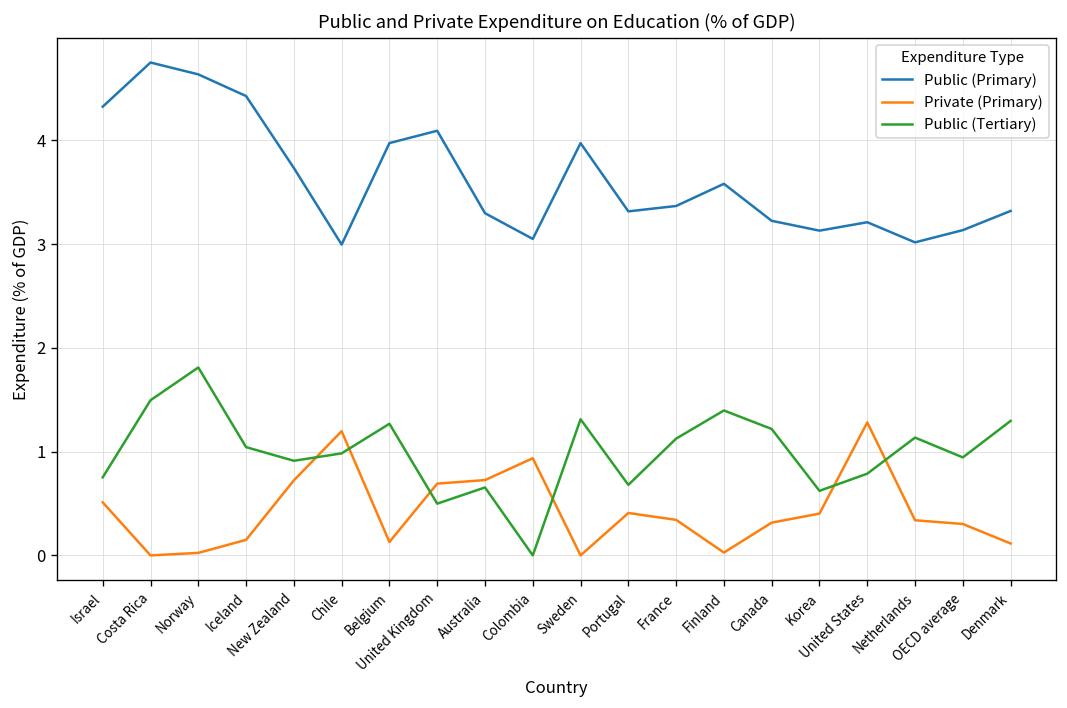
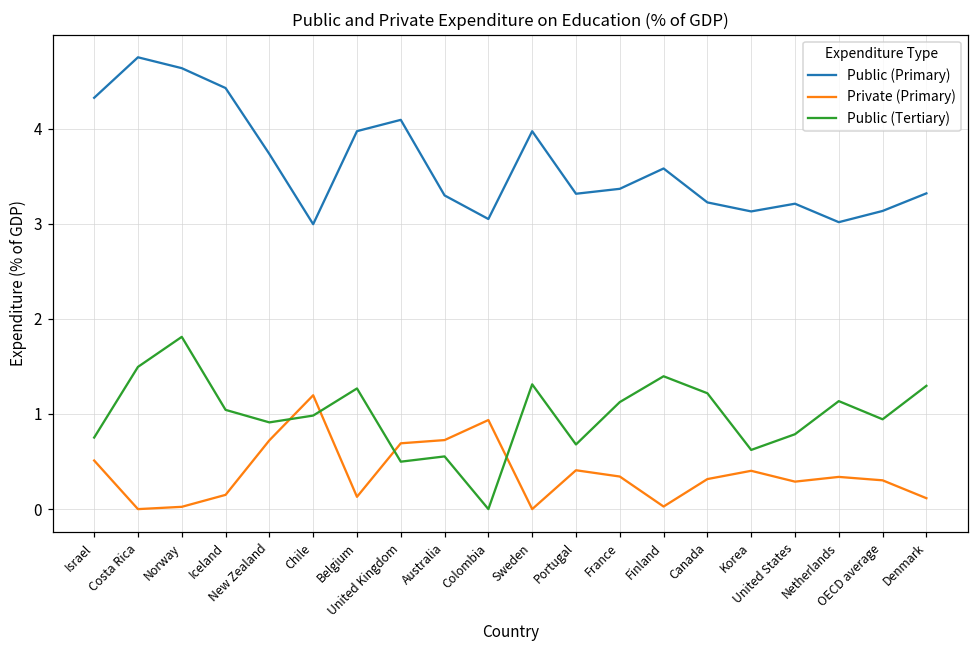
Public (Tertiary), Australia: 0.7 -> 0.6
Private (Primary), United States: 1.3 -> 0.3
